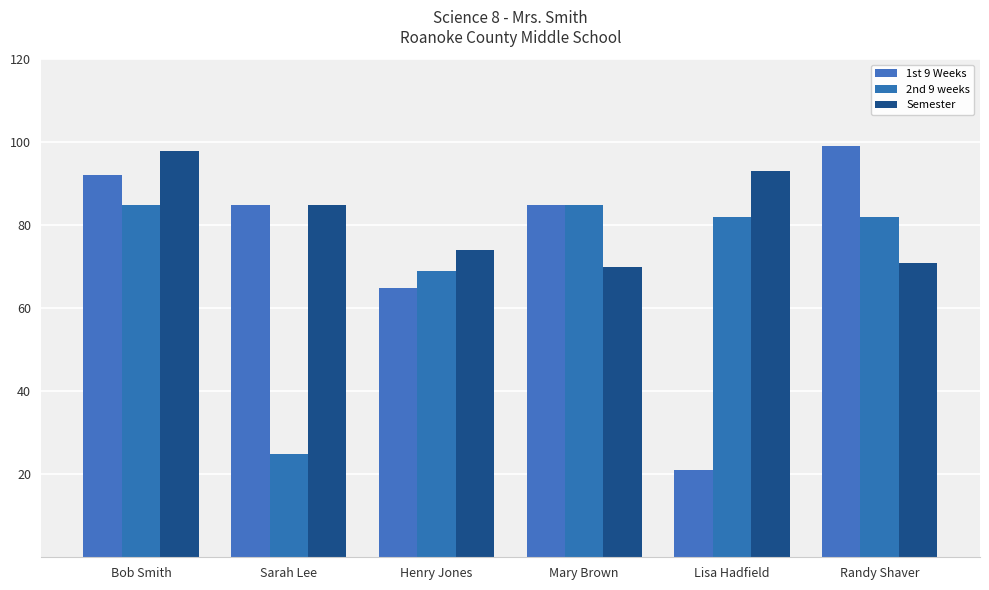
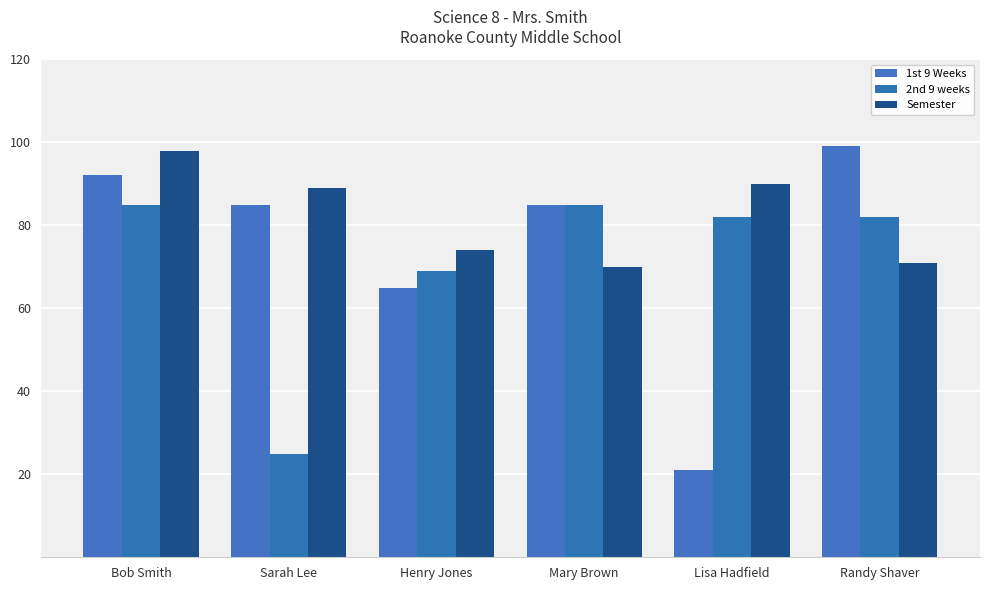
Semester, Sarah Lee: 85 -> 89
Semester, Lisa Hadfield: 93 -> 90
